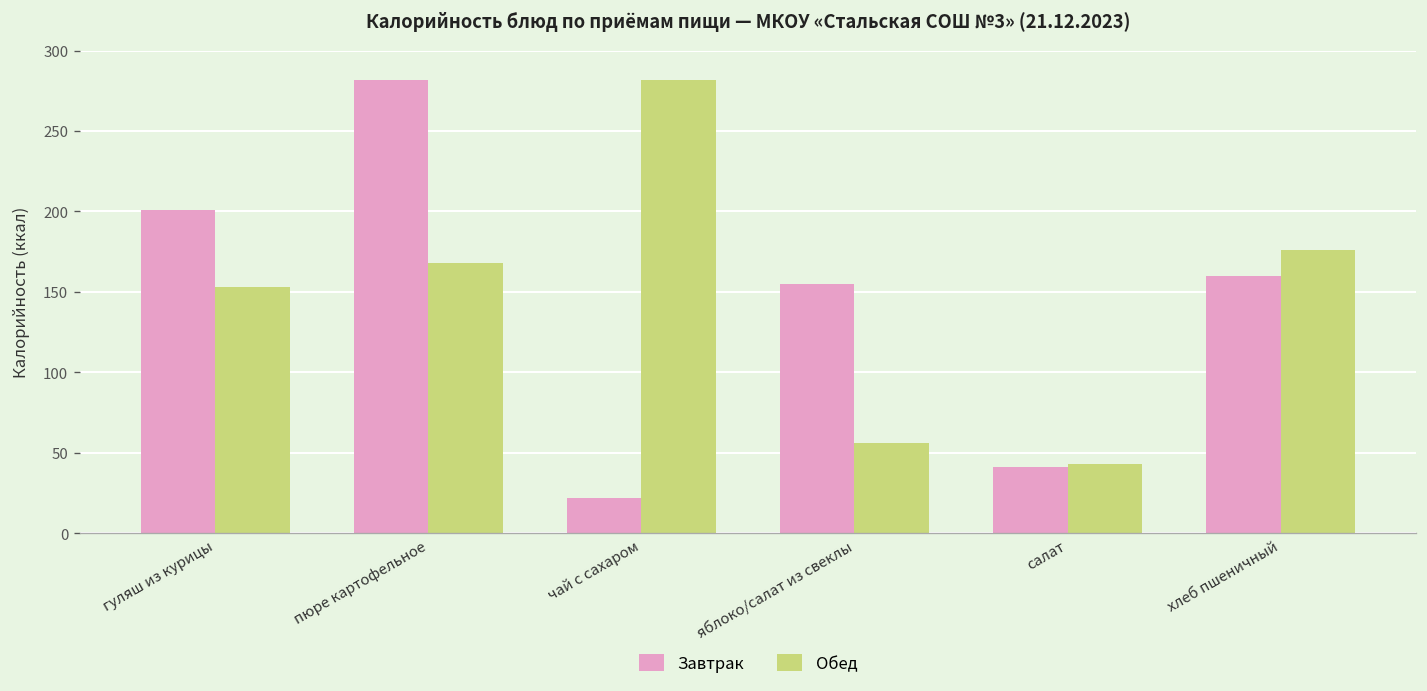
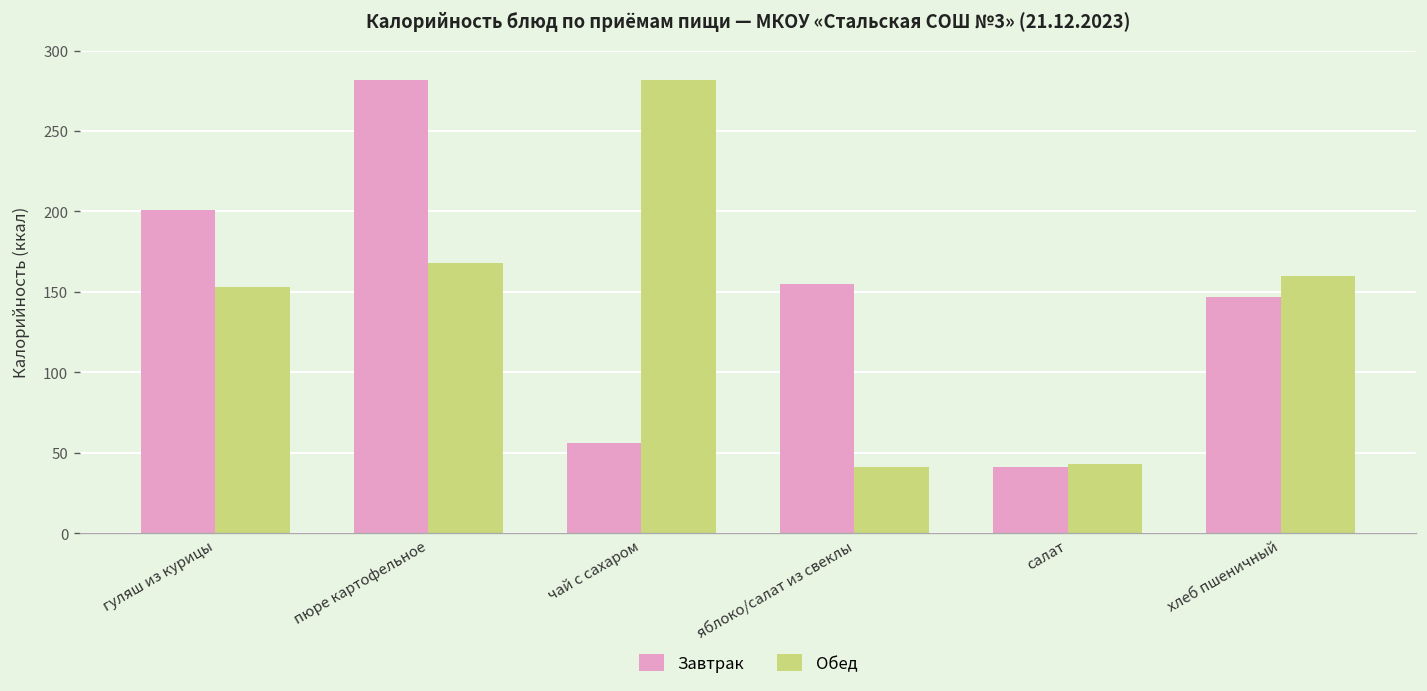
Завтрак, чай с сахаром: 22 -> 56
Обед, яблоко/салат из свеклы: 56 -> 41
Завтрак, хлеб пшеничный: 160 -> 147
Обед, хлеб пшеничный: 176 -> 160
